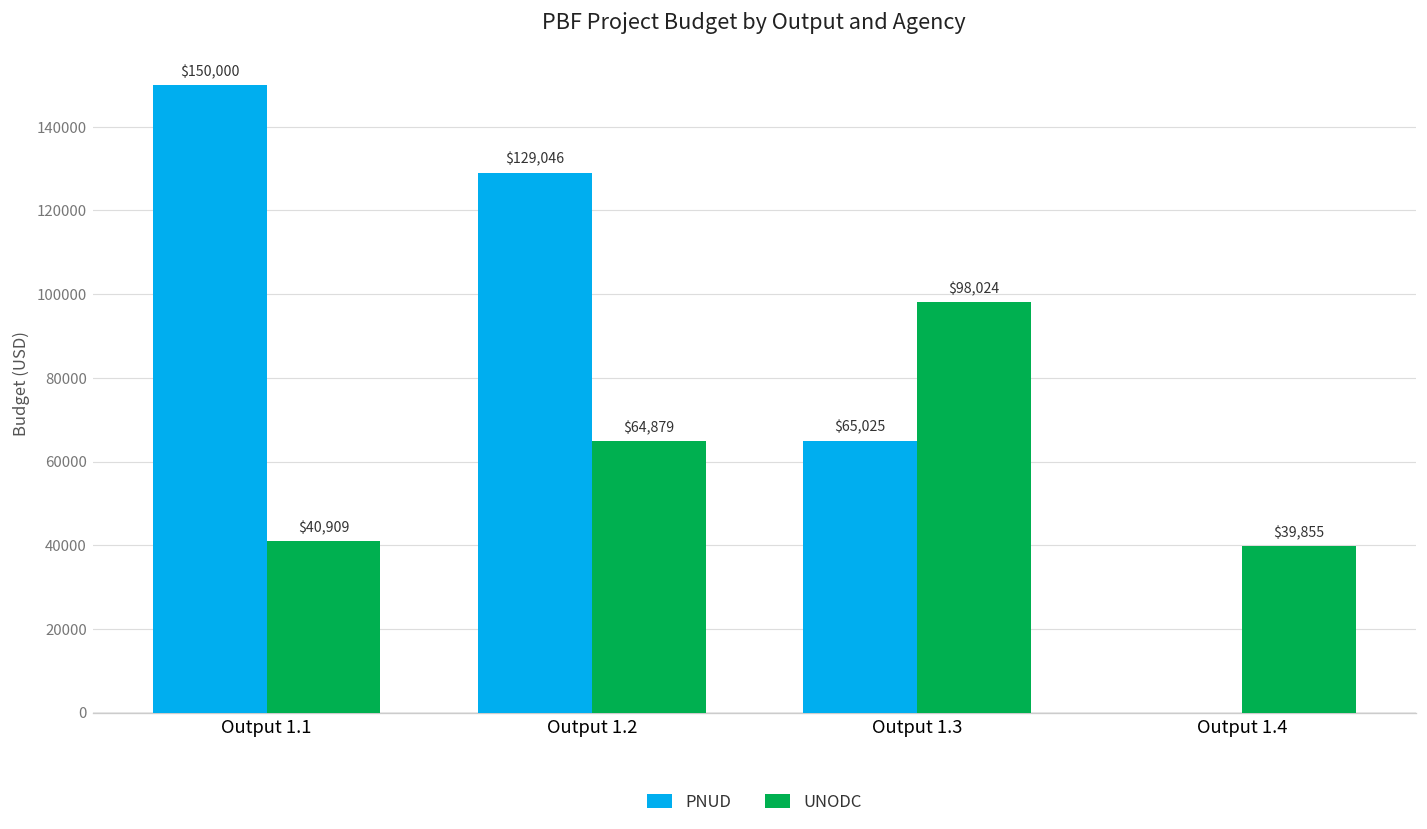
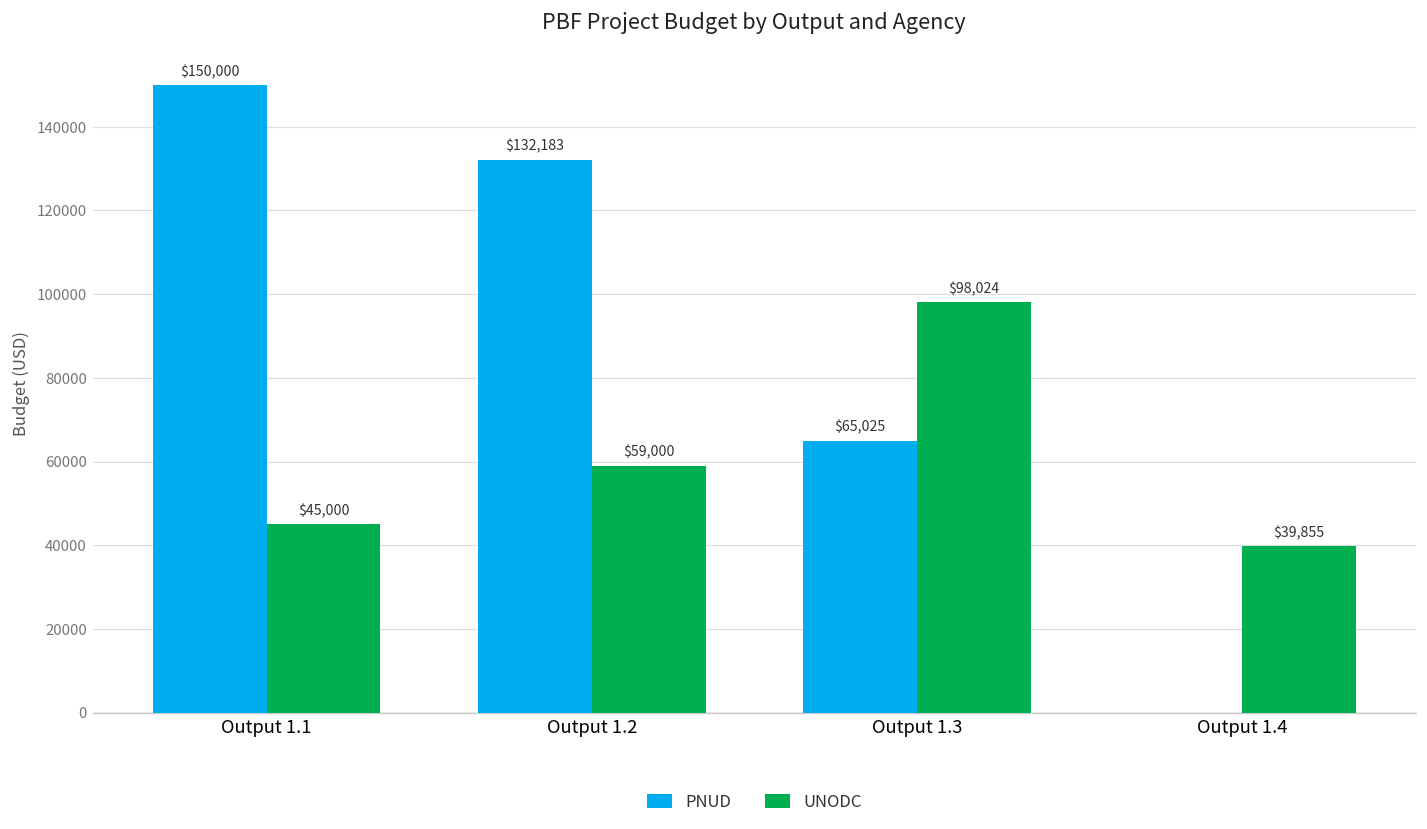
UNODC, Output 1.1: $40,909 -> $45,000
PNUD, Output 1.2: $129,046 -> $132,183
UNODC, Output 1.2: $64,879 -> $59,000
